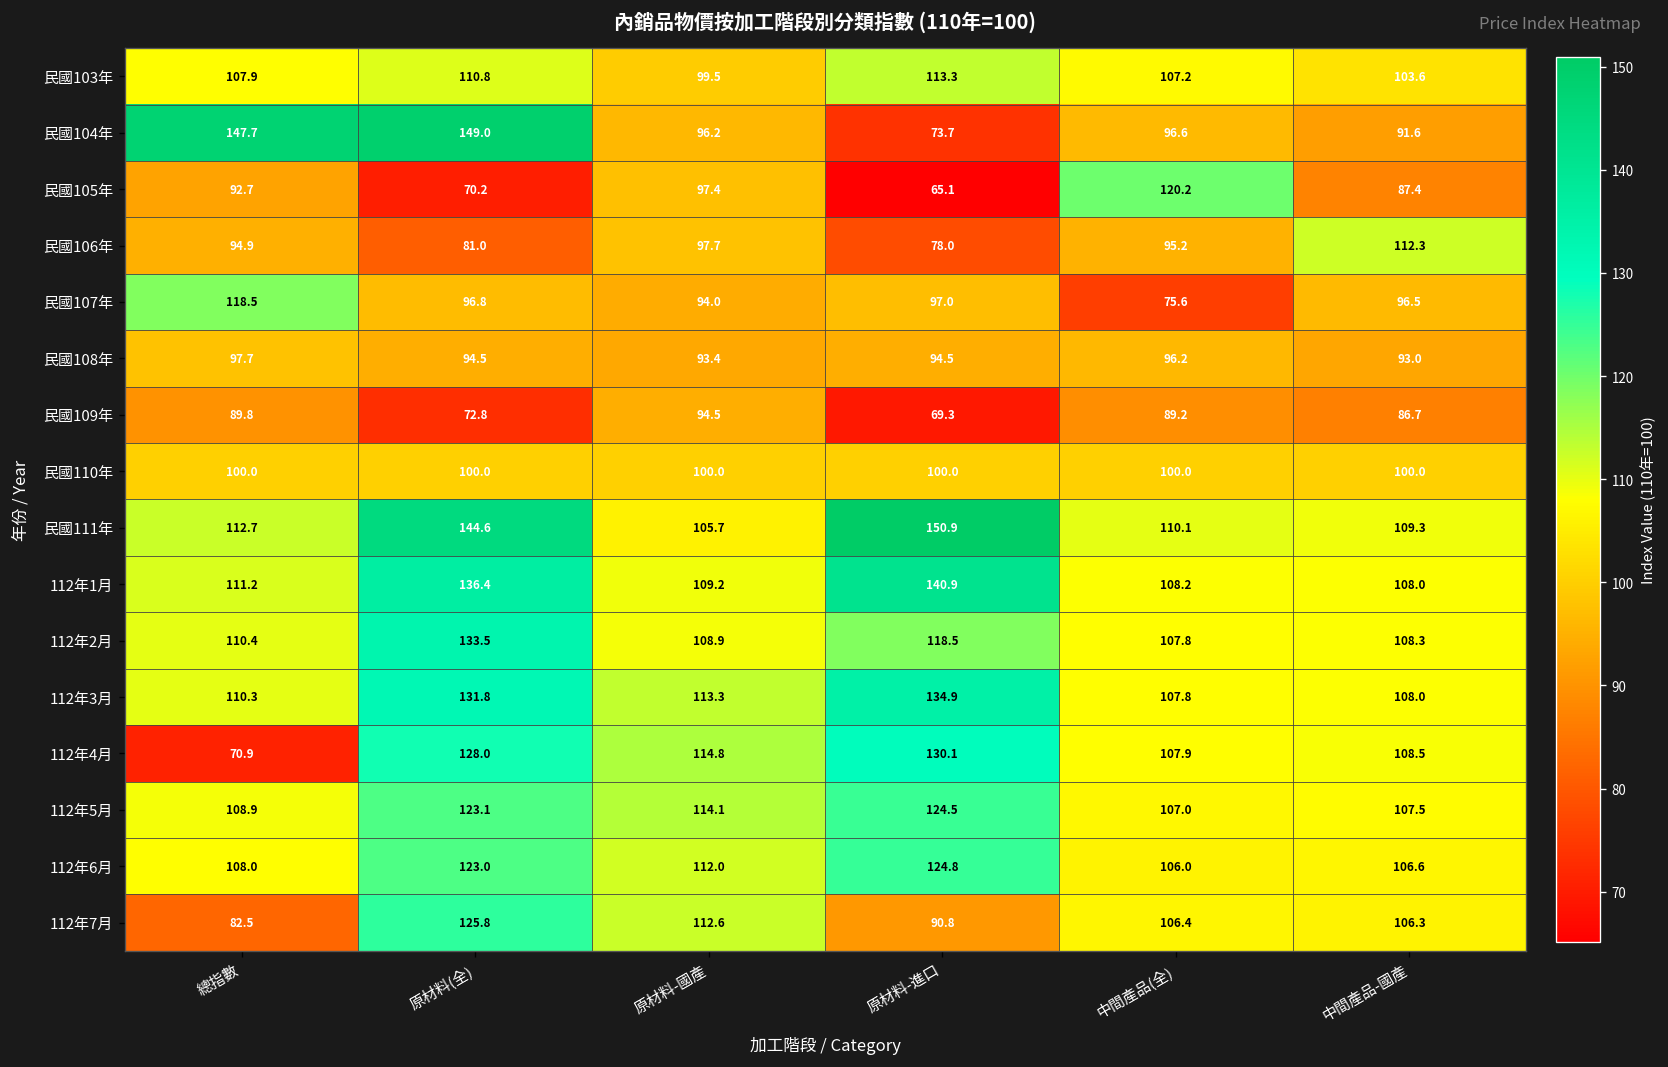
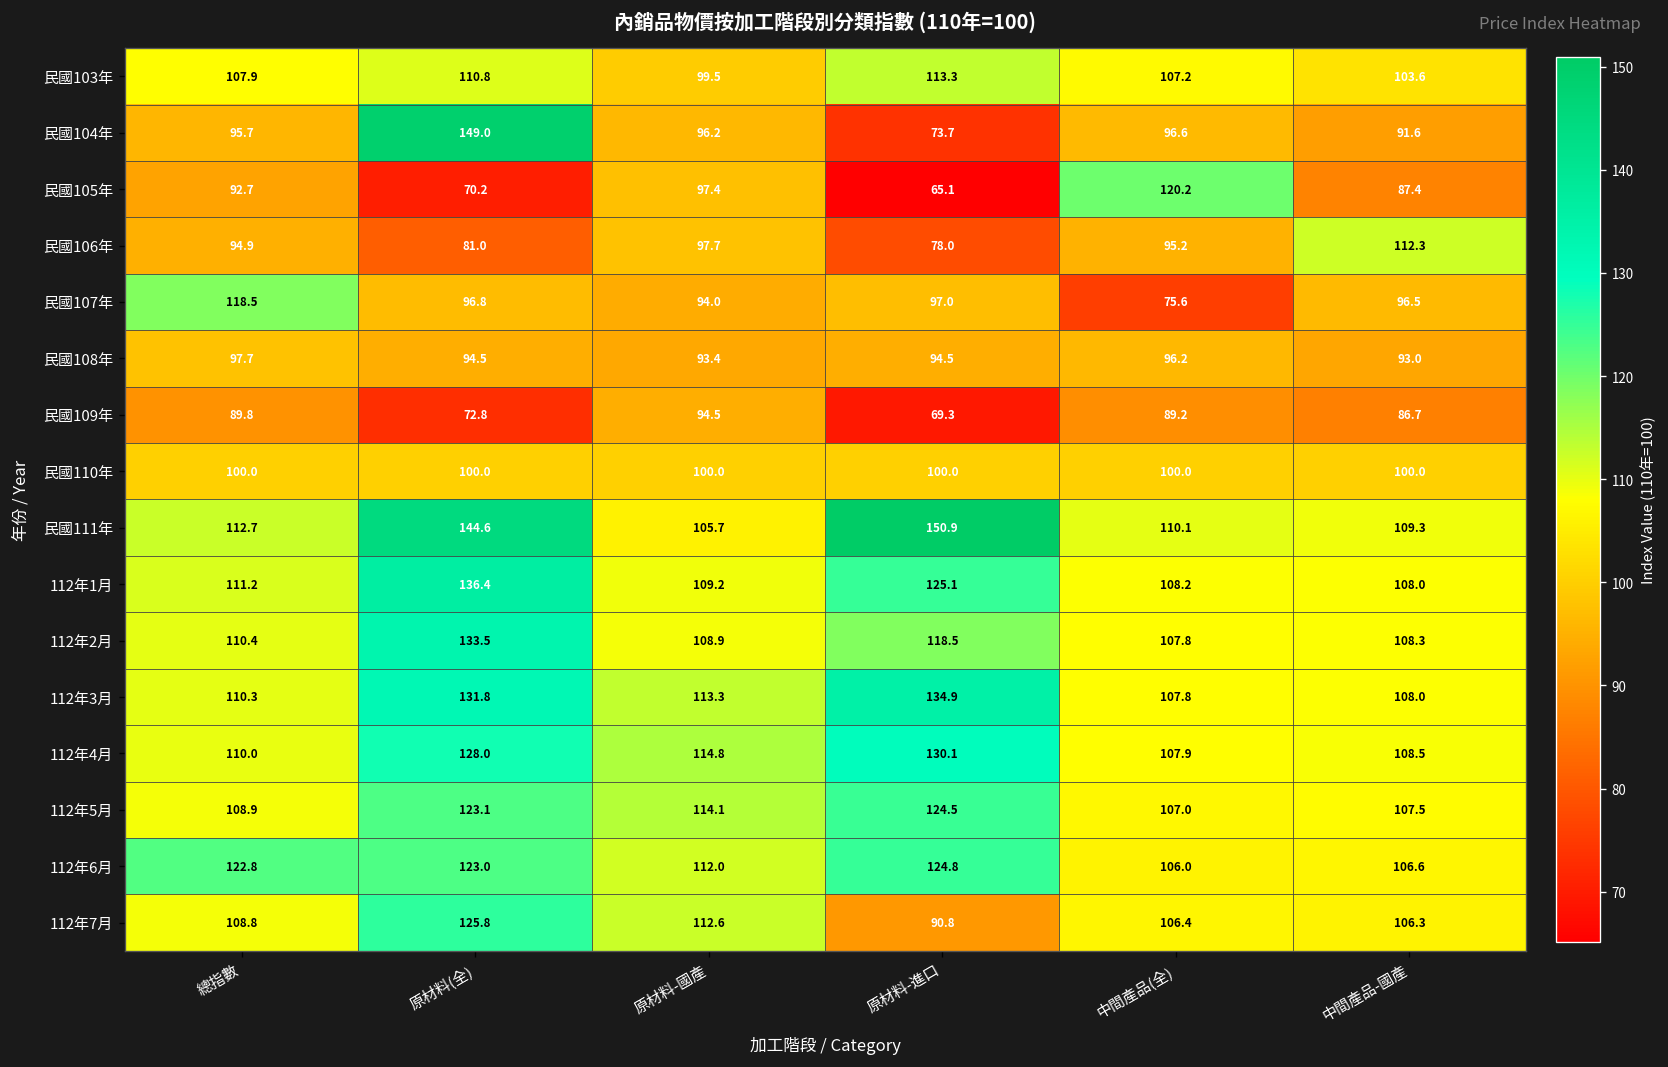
民國104年, 總指數: 147.7 -> 95.7
112年1月, 原材料-進口: 140.9 -> 125.1
112年4月, 總指數: 70.9 -> 110.0
112年6月, 總指數: 108.0 -> 122.8
112年7月, 總指數: 82.5 -> 108.8
